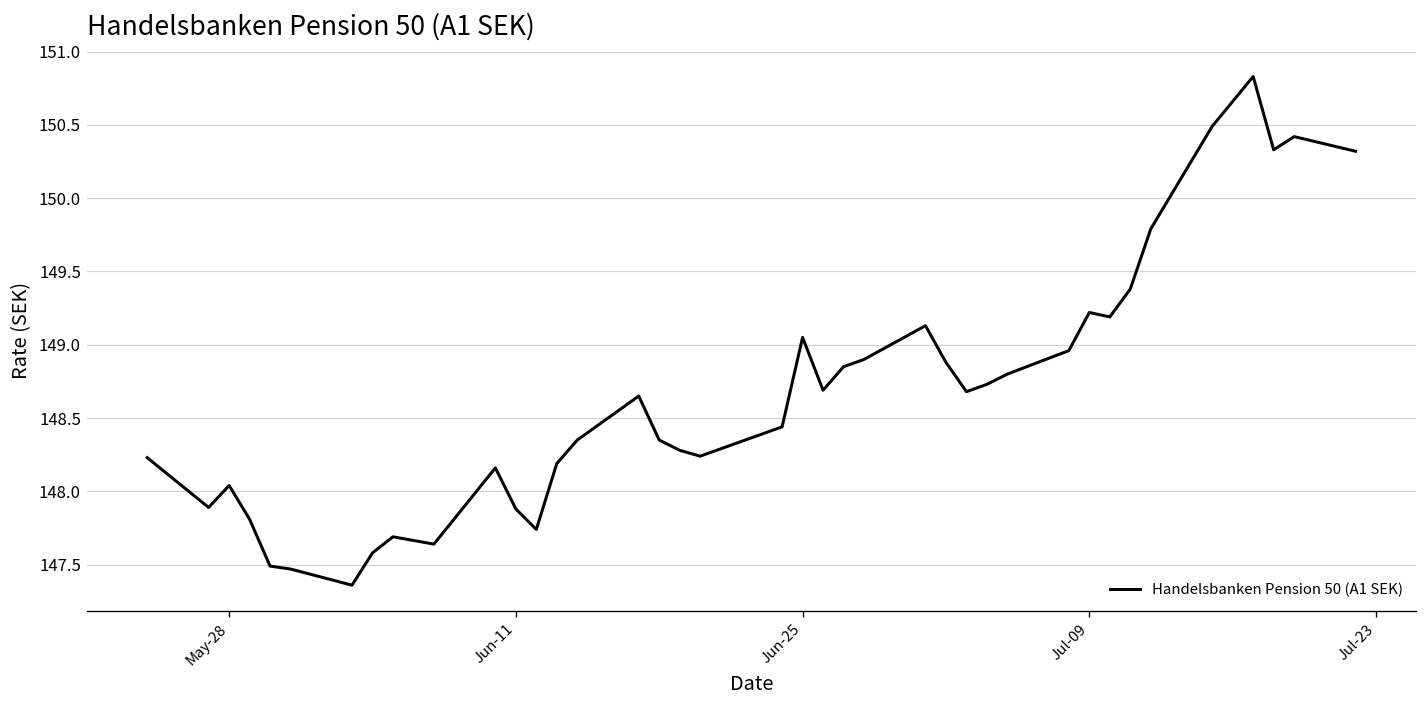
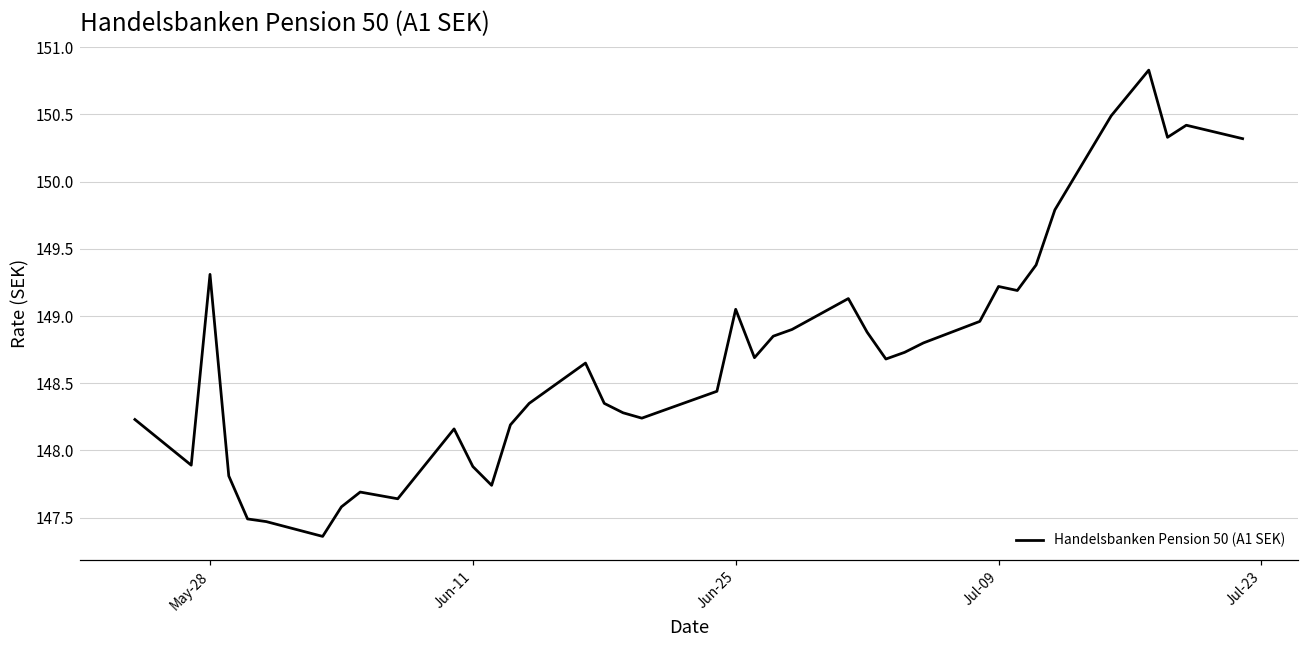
May-28: 148.04 -> 149.31
